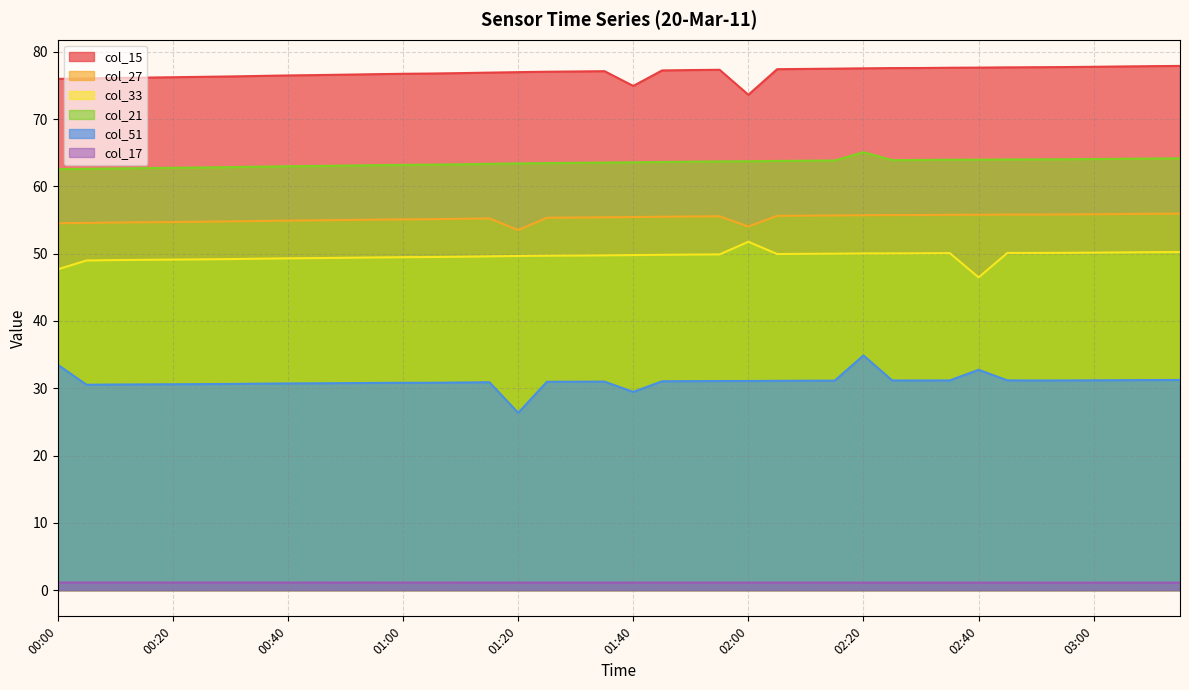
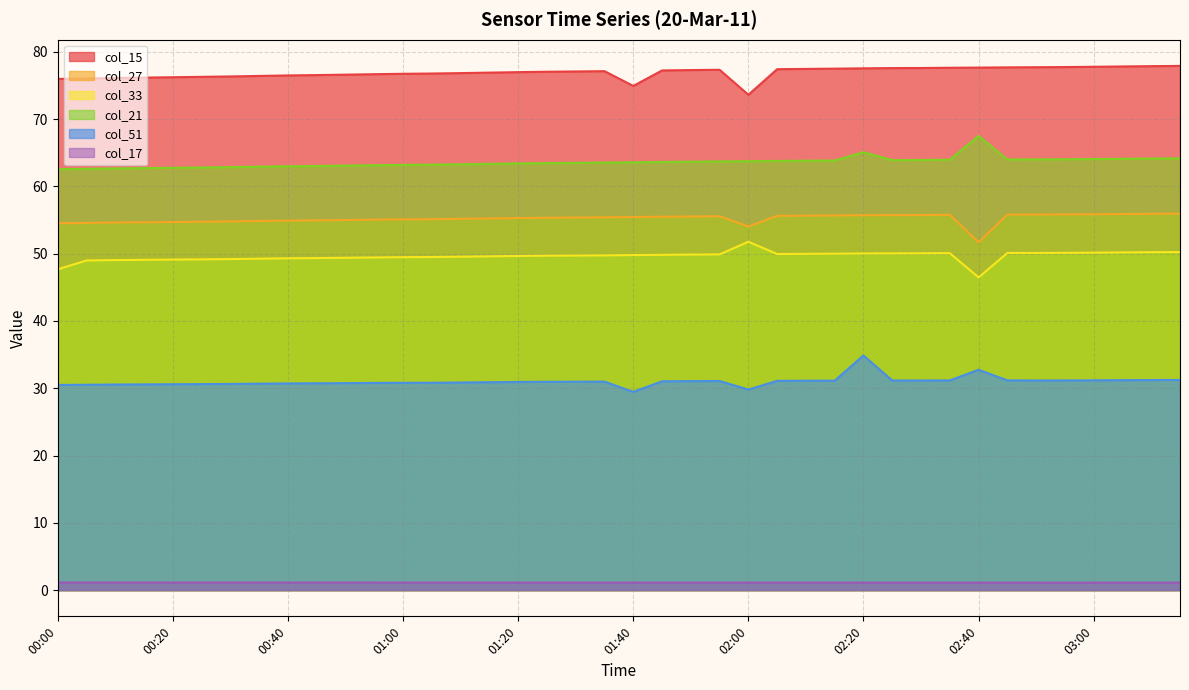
col_51, 00:00: 33 -> 30
col_27, 01:20: 54 -> 55
col_51, 01:20: 26 -> 31
col_51, 02:00: 31 -> 30
col_27, 02:40: 56 -> 52
col_21, 02:40: 64 -> 67
